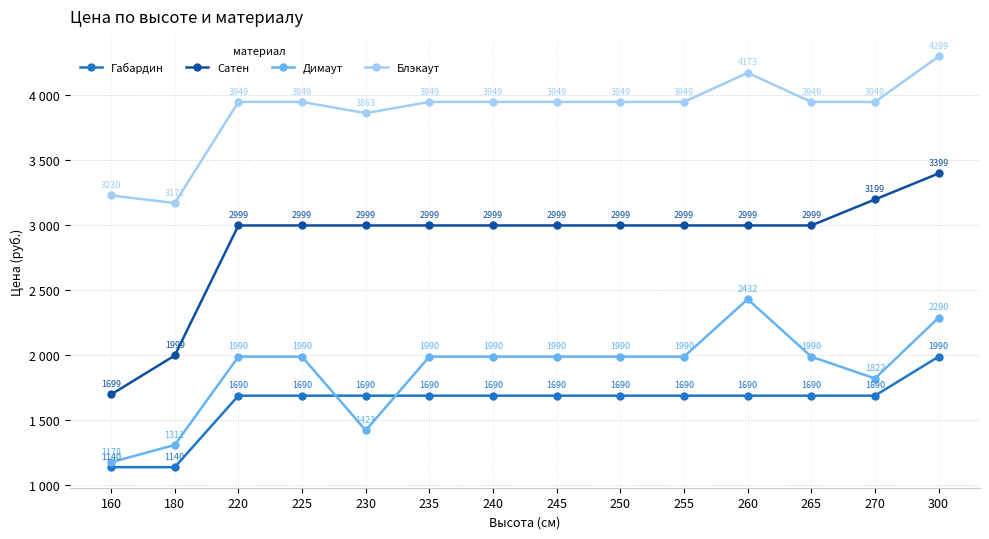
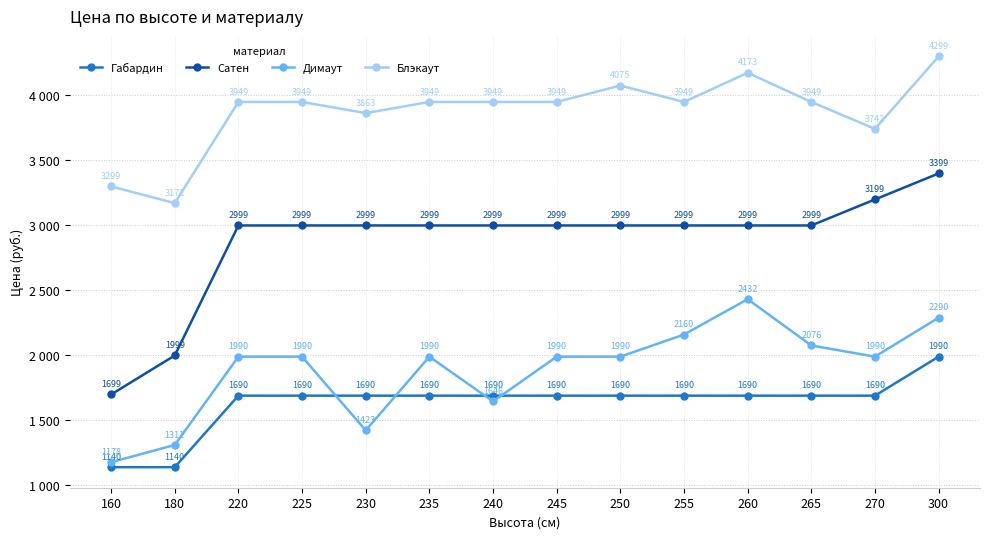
Блэкаут, 160: 3230 -> 3299
Димаут, 240: 1990 -> 1646
Блэкаут, 250: 3949 -> 4075
Димаут, 255: 1990 -> 2160
Димаут, 265: 1990 -> 2076
Димаут, 270: 1822 -> 1990
Блэкаут, 270: 3949 -> 3742
